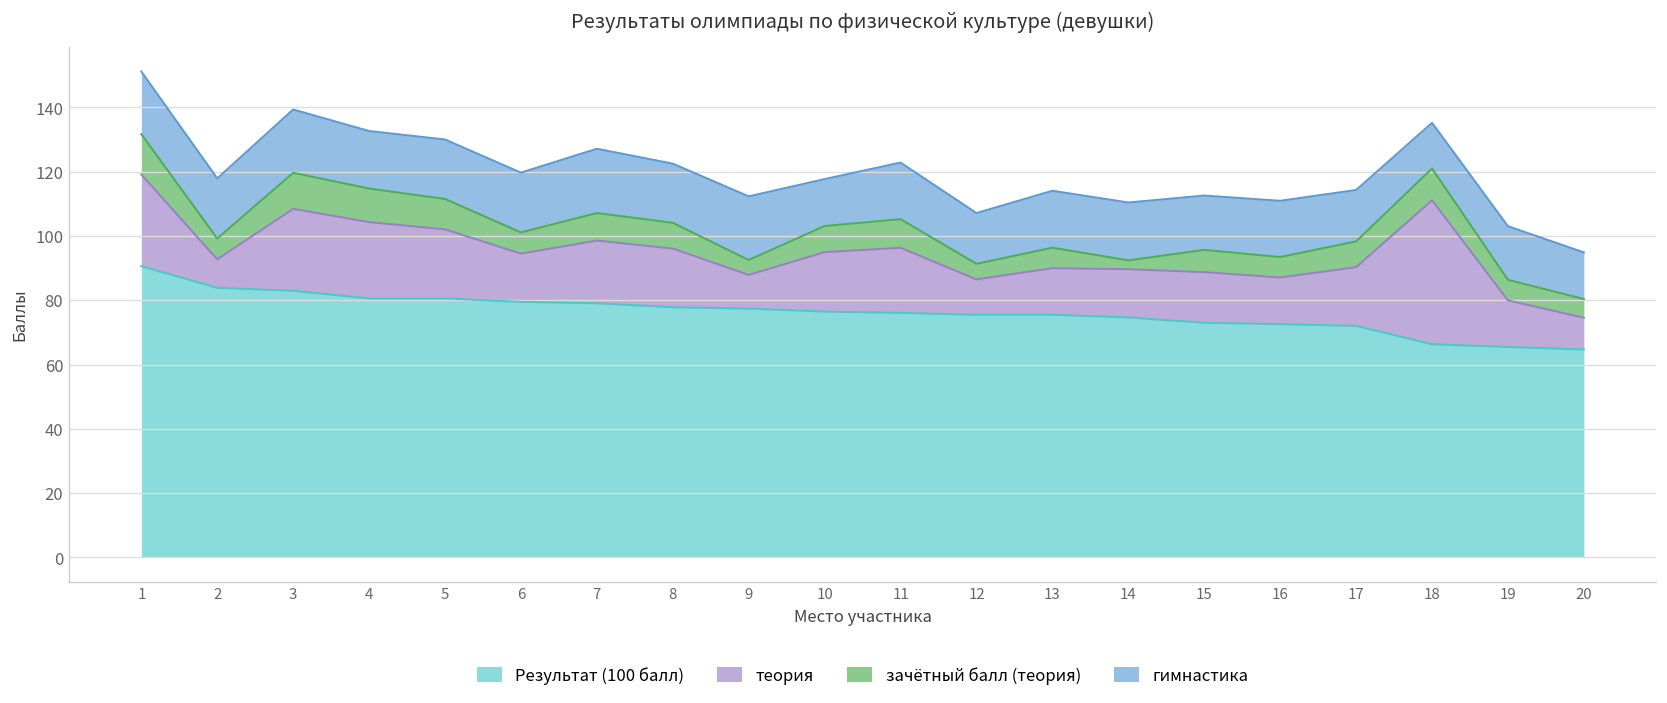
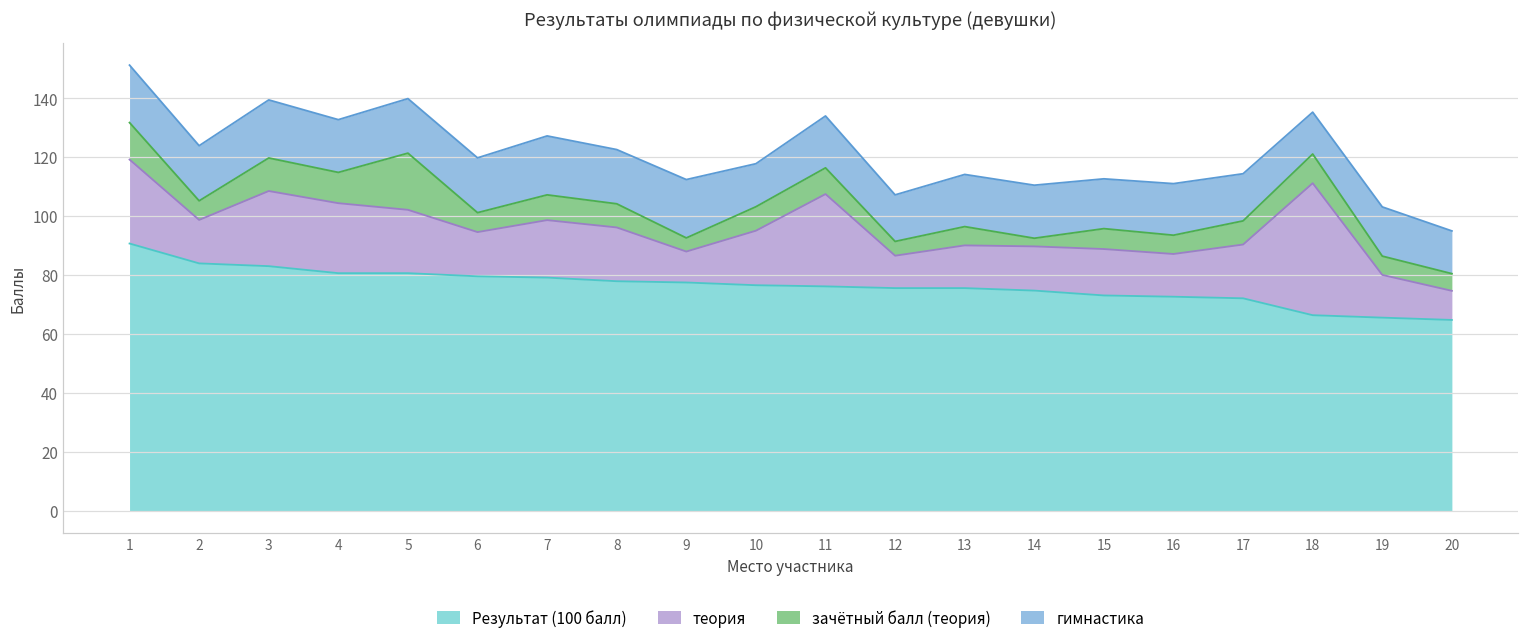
теория, 2: 9 -> 15
зачётный балл (теория), 5: 9 -> 19
теория, 11: 20 -> 31
